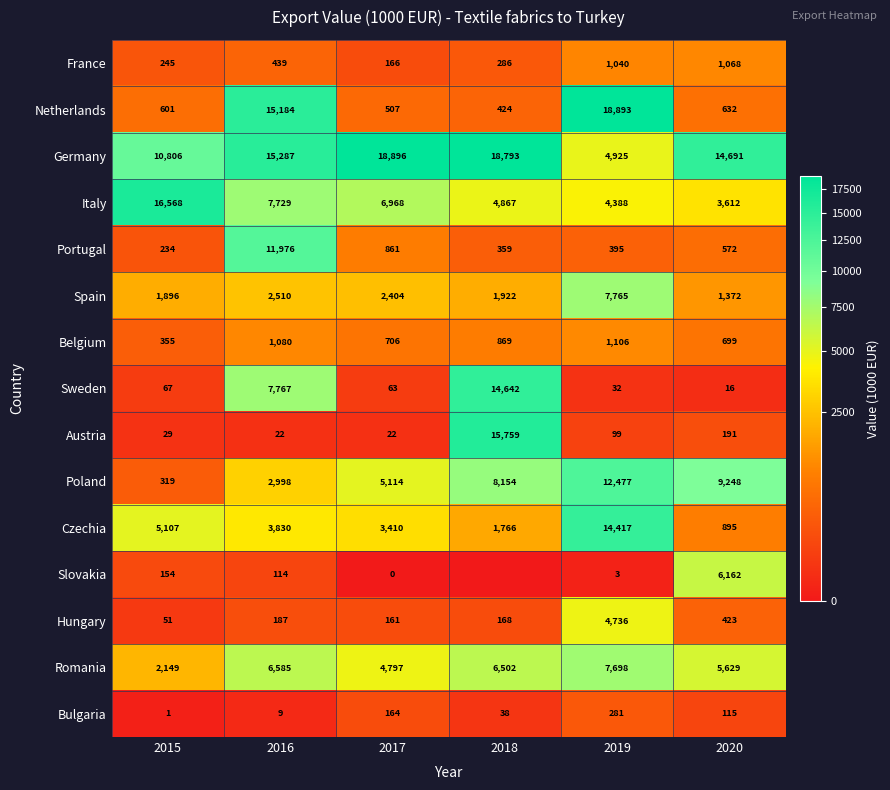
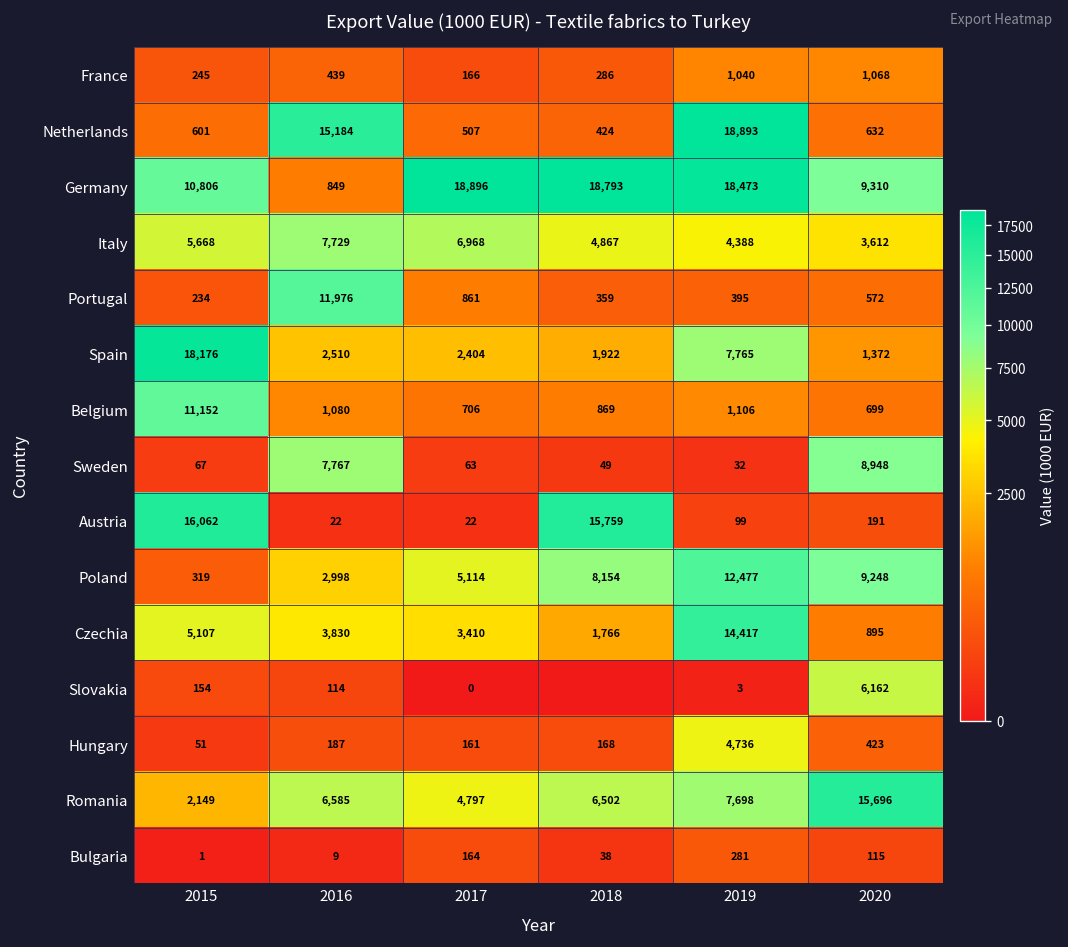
Germany, 2016: 15,287 -> 849
Germany, 2019: 4,925 -> 18,473
Germany, 2020: 14,691 -> 9,310
Italy, 2015: 16,568 -> 5,668
Spain, 2015: 1,896 -> 18,176
Belgium, 2015: 355 -> 11,152
Sweden, 2018: 14,642 -> 49
Sweden, 2020: 16 -> 8,948
Austria, 2015: 29 -> 16,062
Romania, 2020: 5,629 -> 15,696
